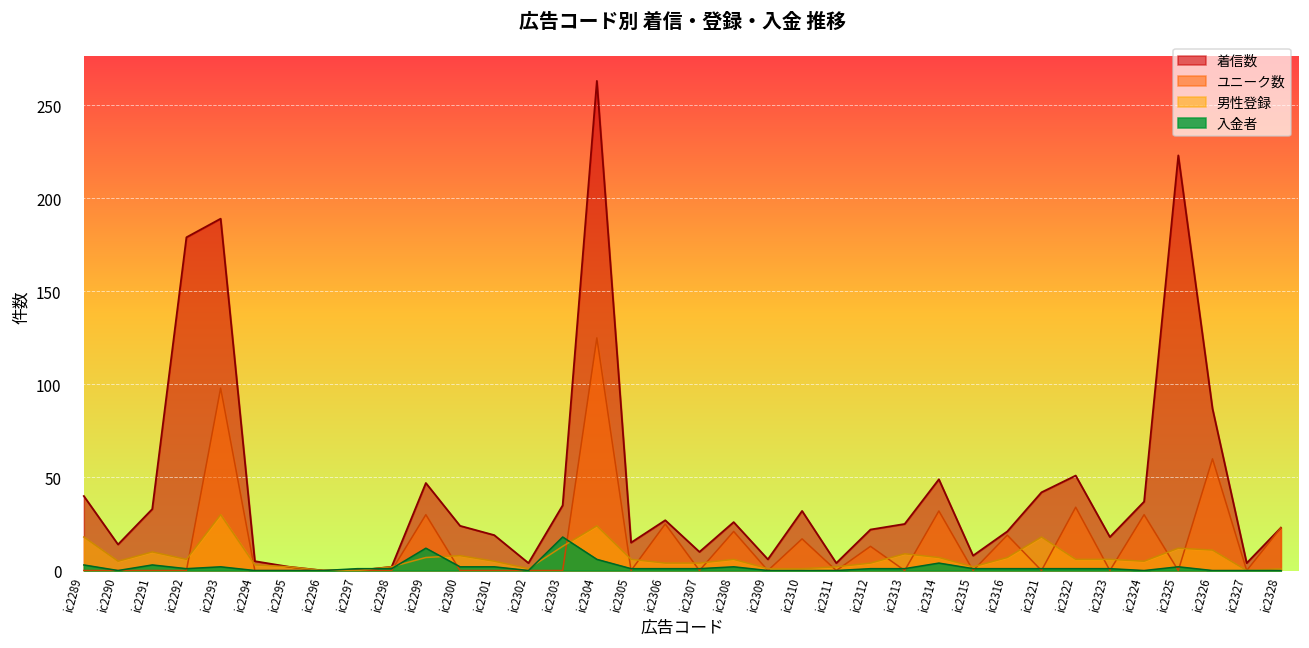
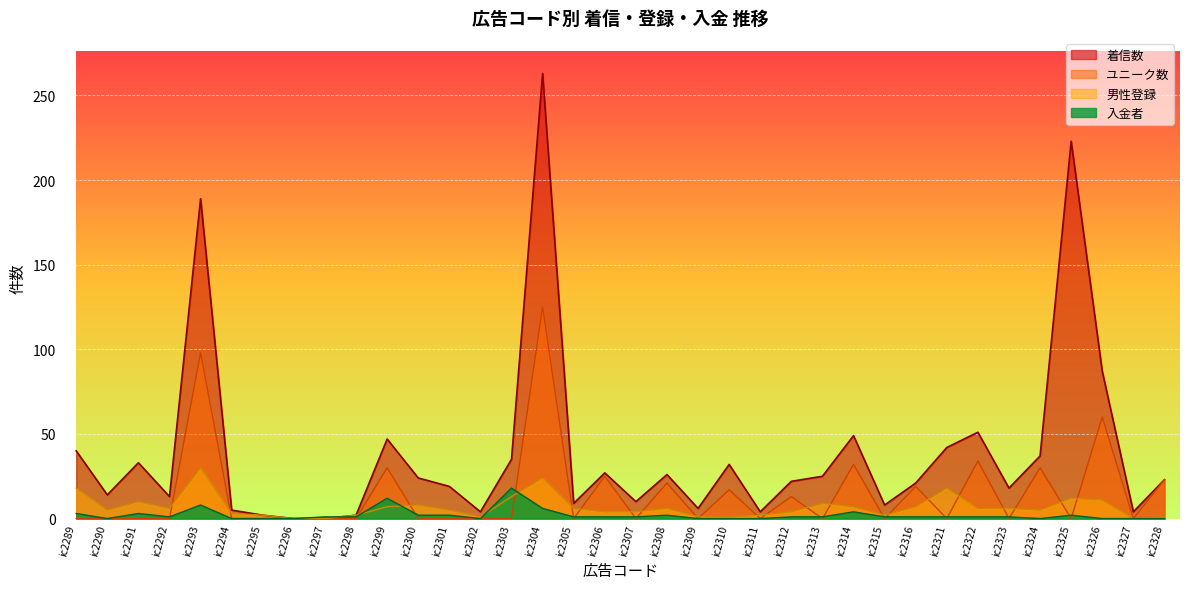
着信数, ic2292: 179 -> 13
入金者, ic2293: 2 -> 8
着信数, ic2305: 15 -> 9
